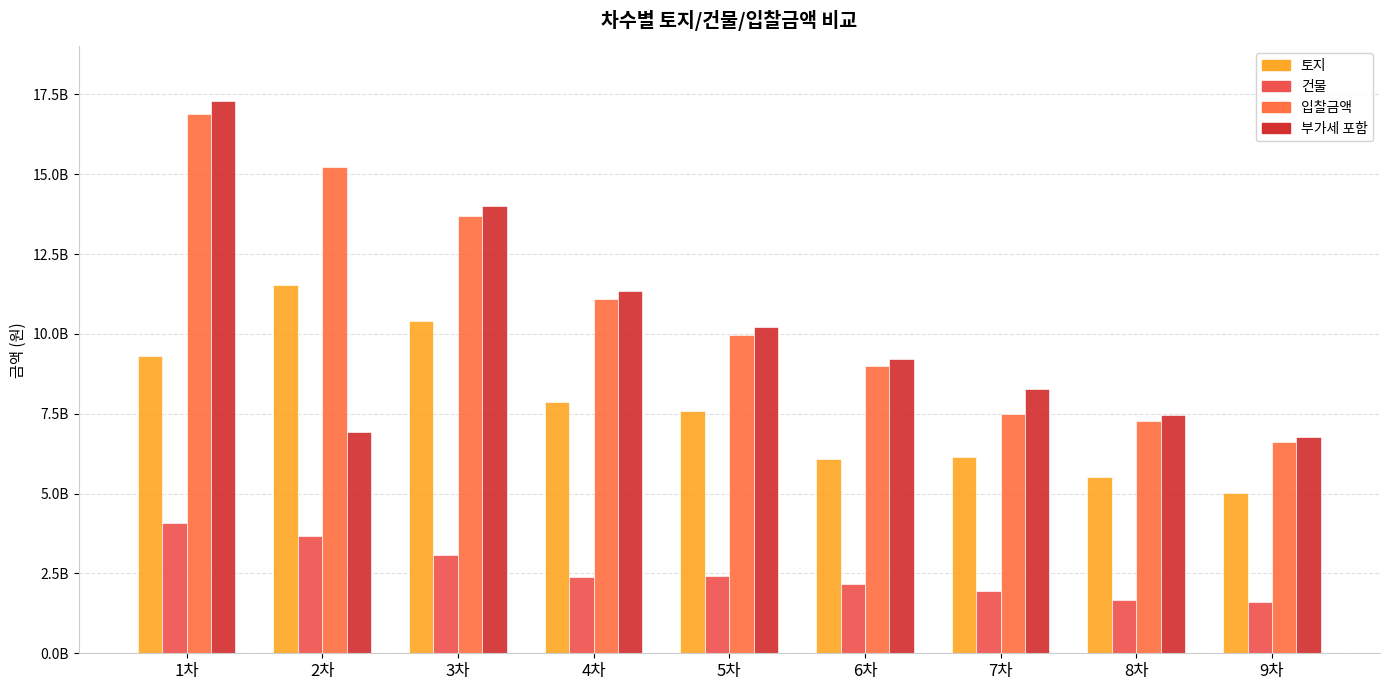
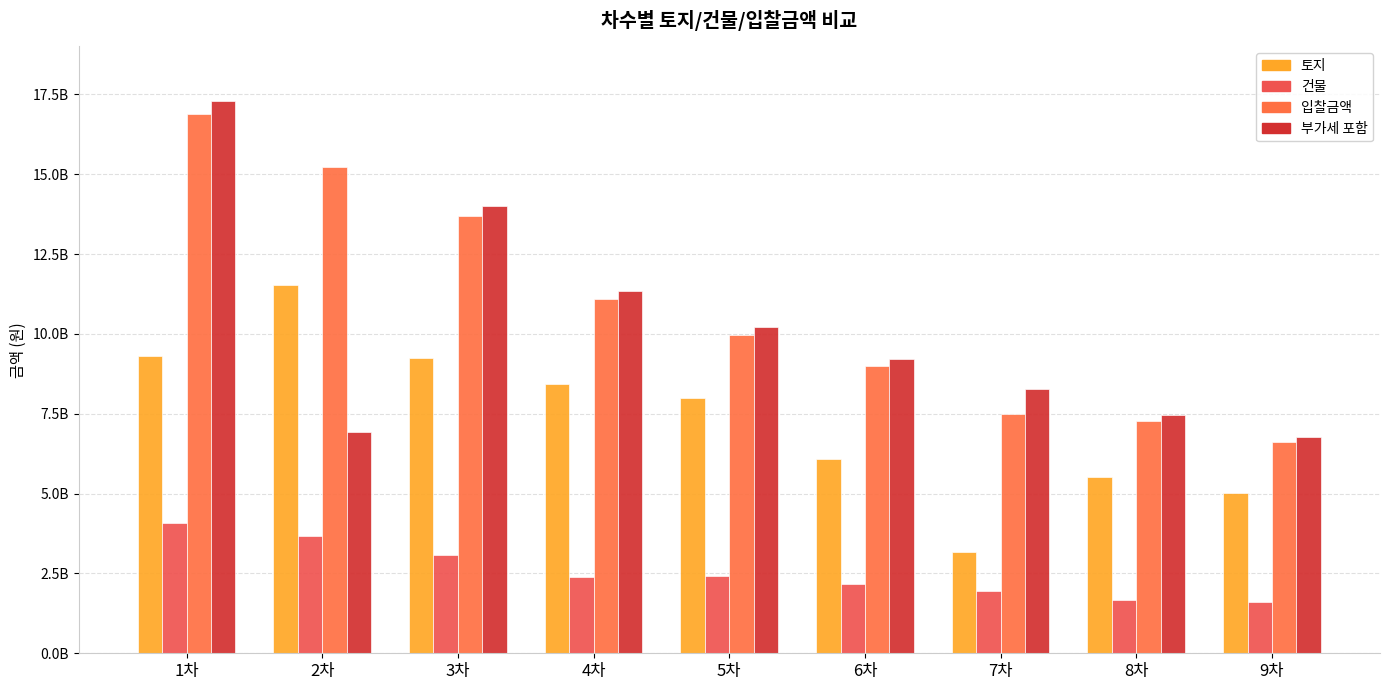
토지, 3차: 10400000000 -> 9300000000
토지, 4차: 7900000000 -> 8400000000
토지, 5차: 7600000000 -> 8000000000
토지, 7차: 6100000000 -> 3200000000
